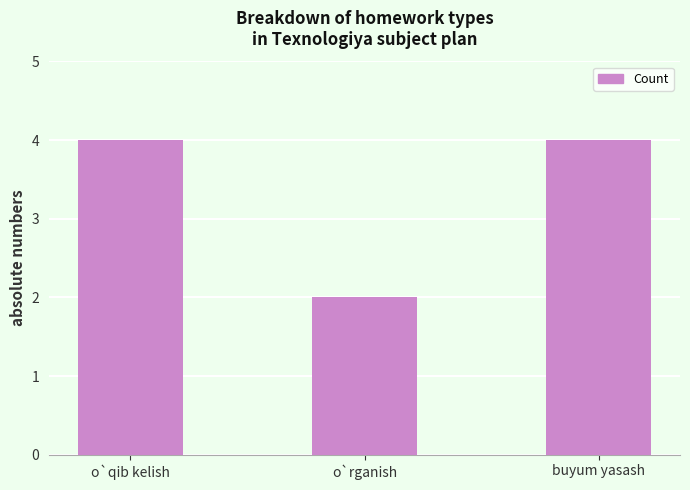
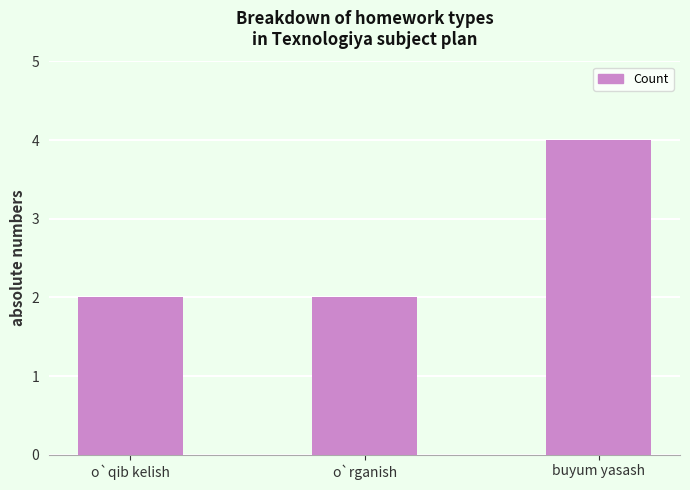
o`qib kelish: 4 -> 2
